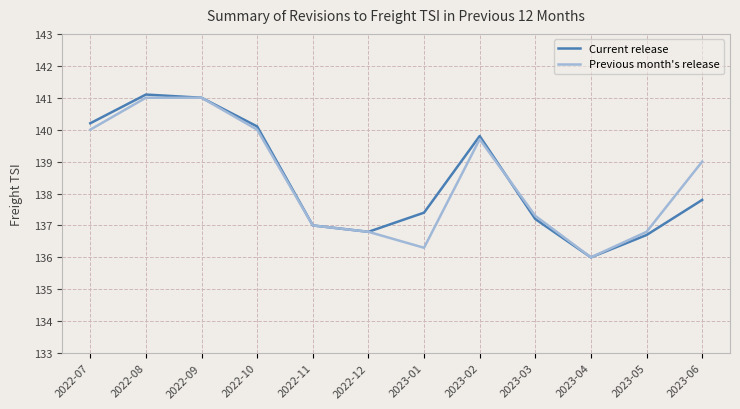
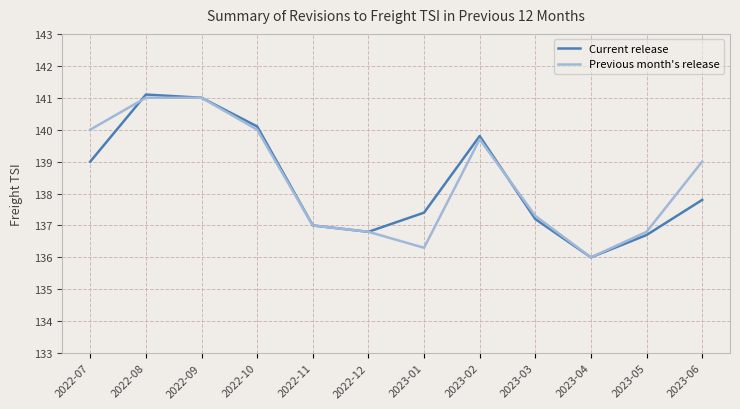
Current release, 2022-07: 140.2 -> 139.0
